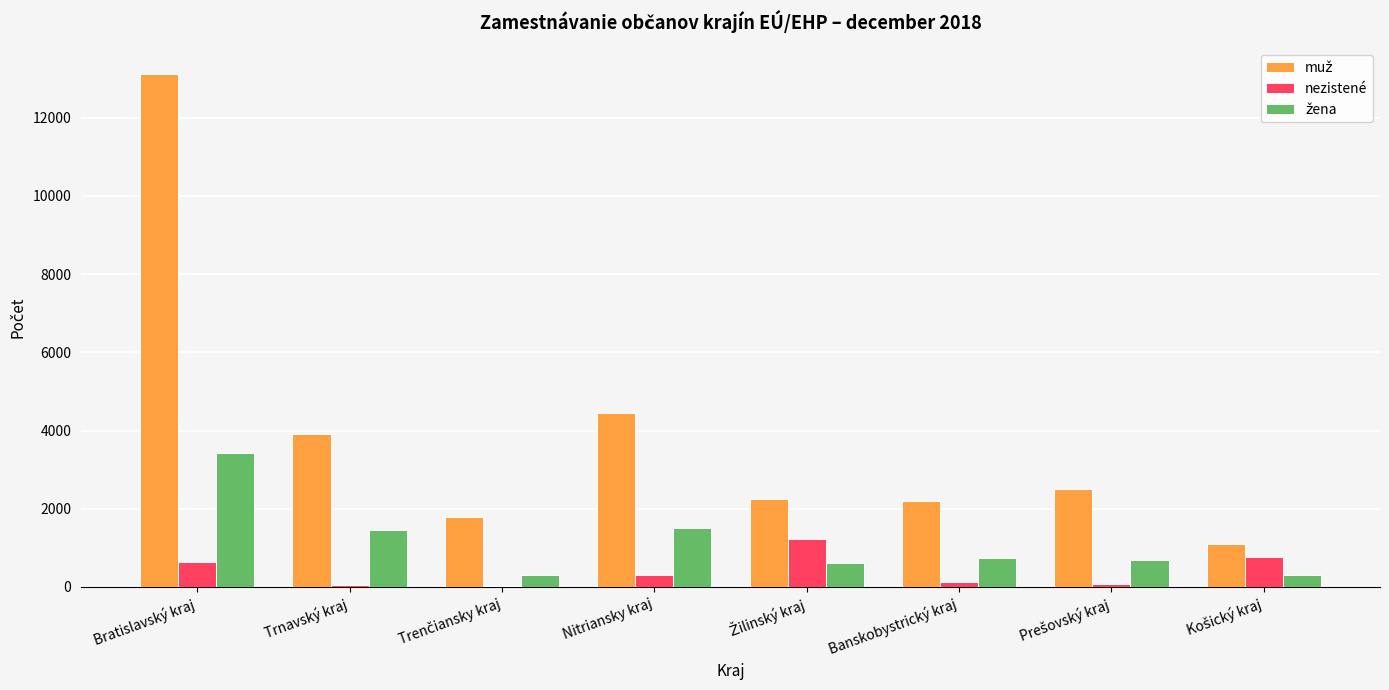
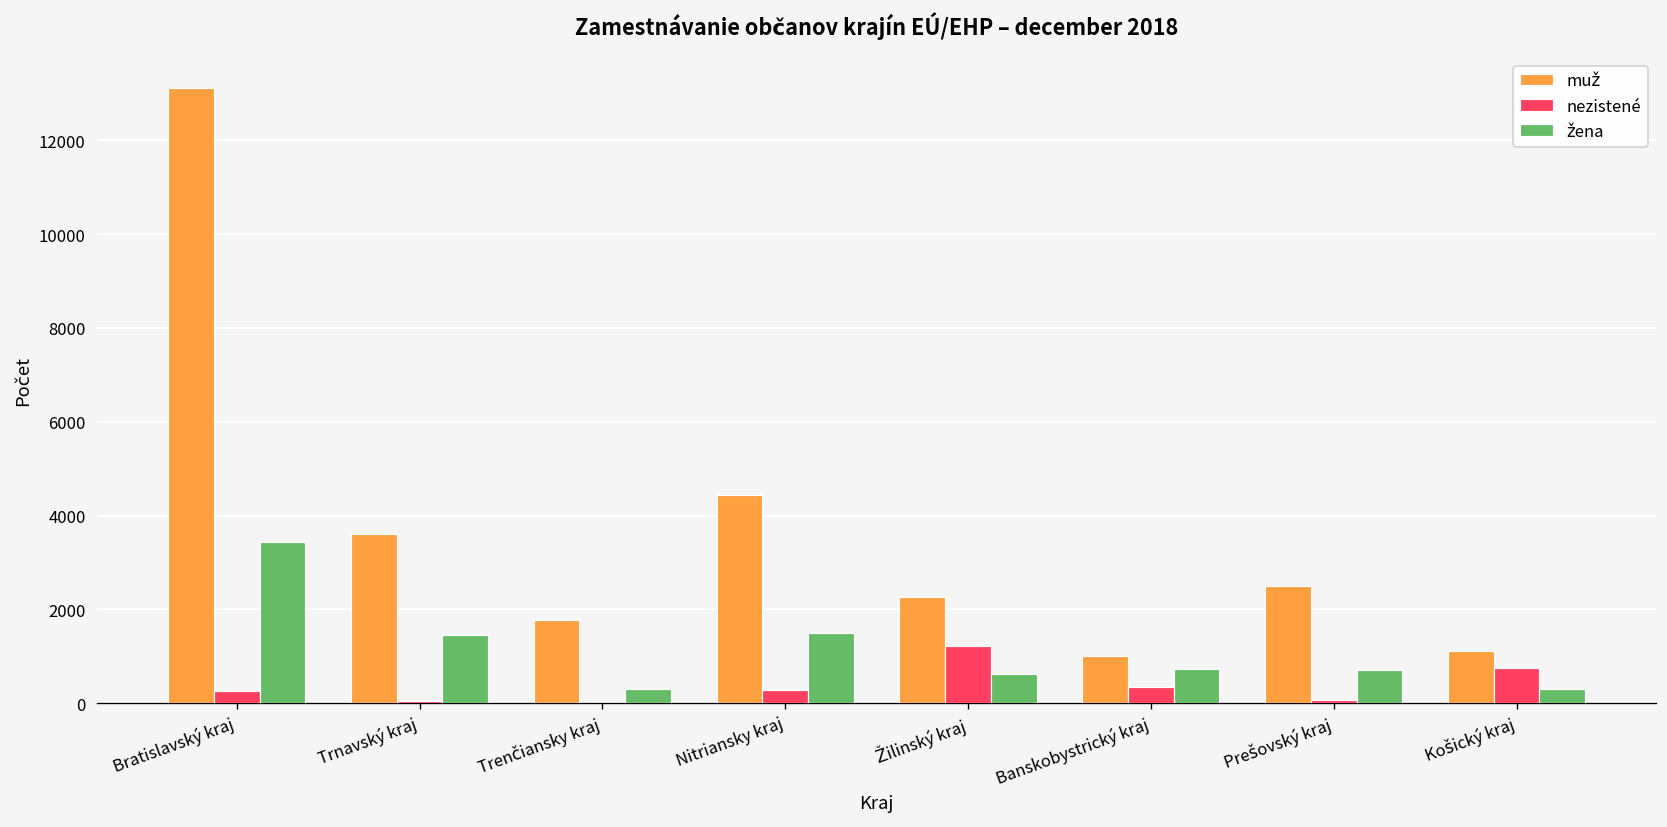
nezistené, Bratislavský kraj: 600 -> 300
muž, Trnavský kraj: 3900 -> 3600
muž, Banskobystrický kraj: 2200 -> 1000
nezistené, Banskobystrický kraj: 100 -> 300
